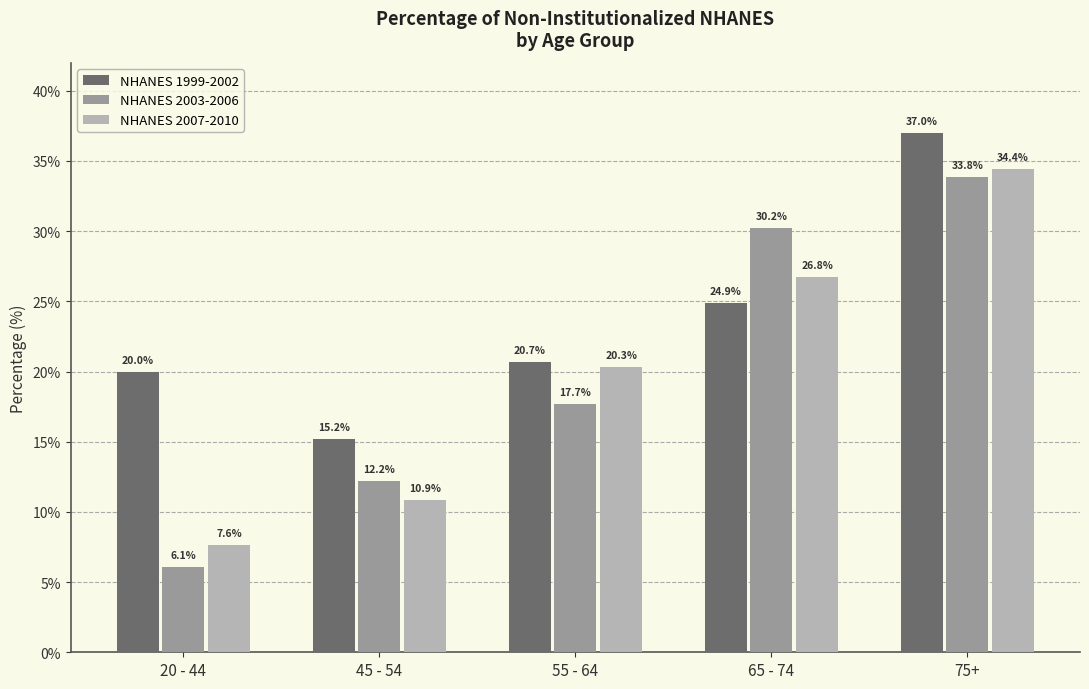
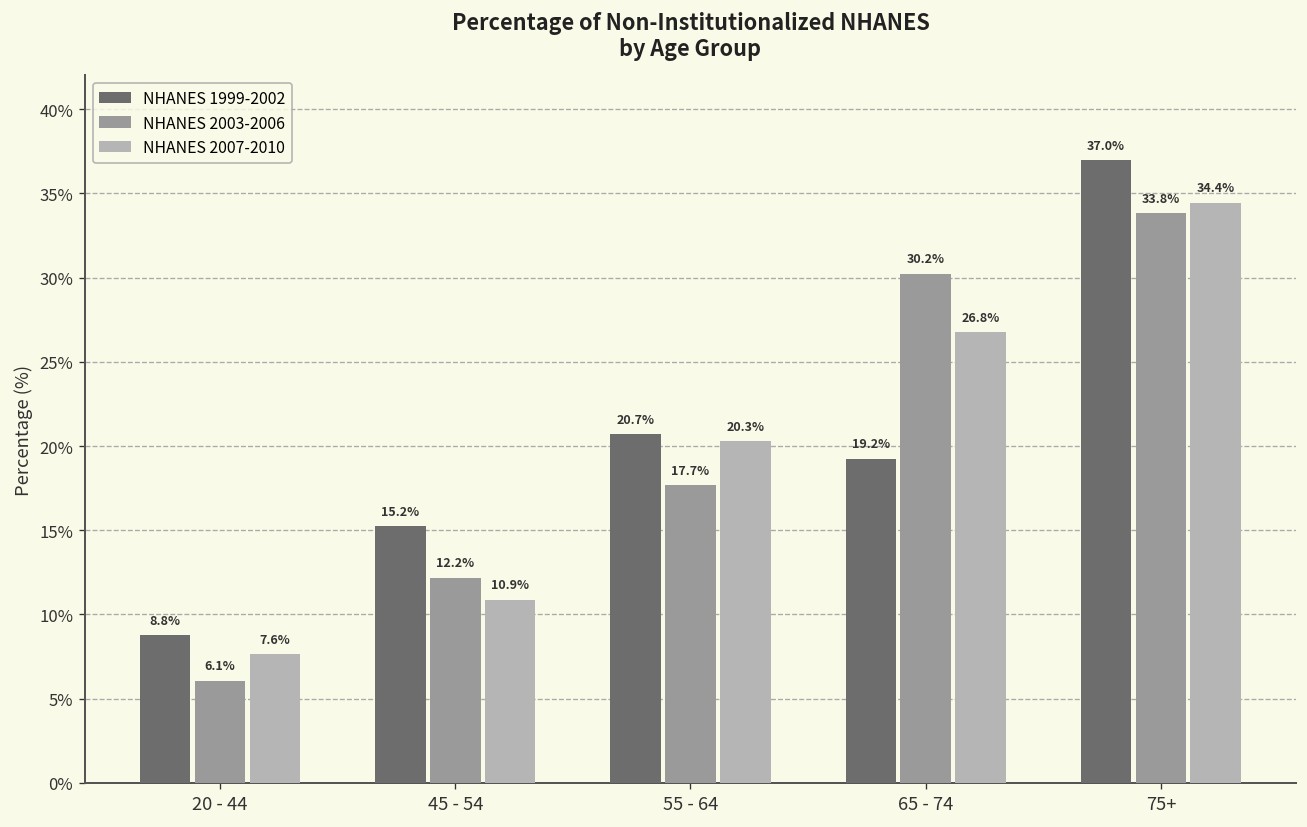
NHANES 1999-2002, 20 - 44: 20.0% -> 8.8%
NHANES 1999-2002, 65 - 74: 24.9% -> 19.2%
